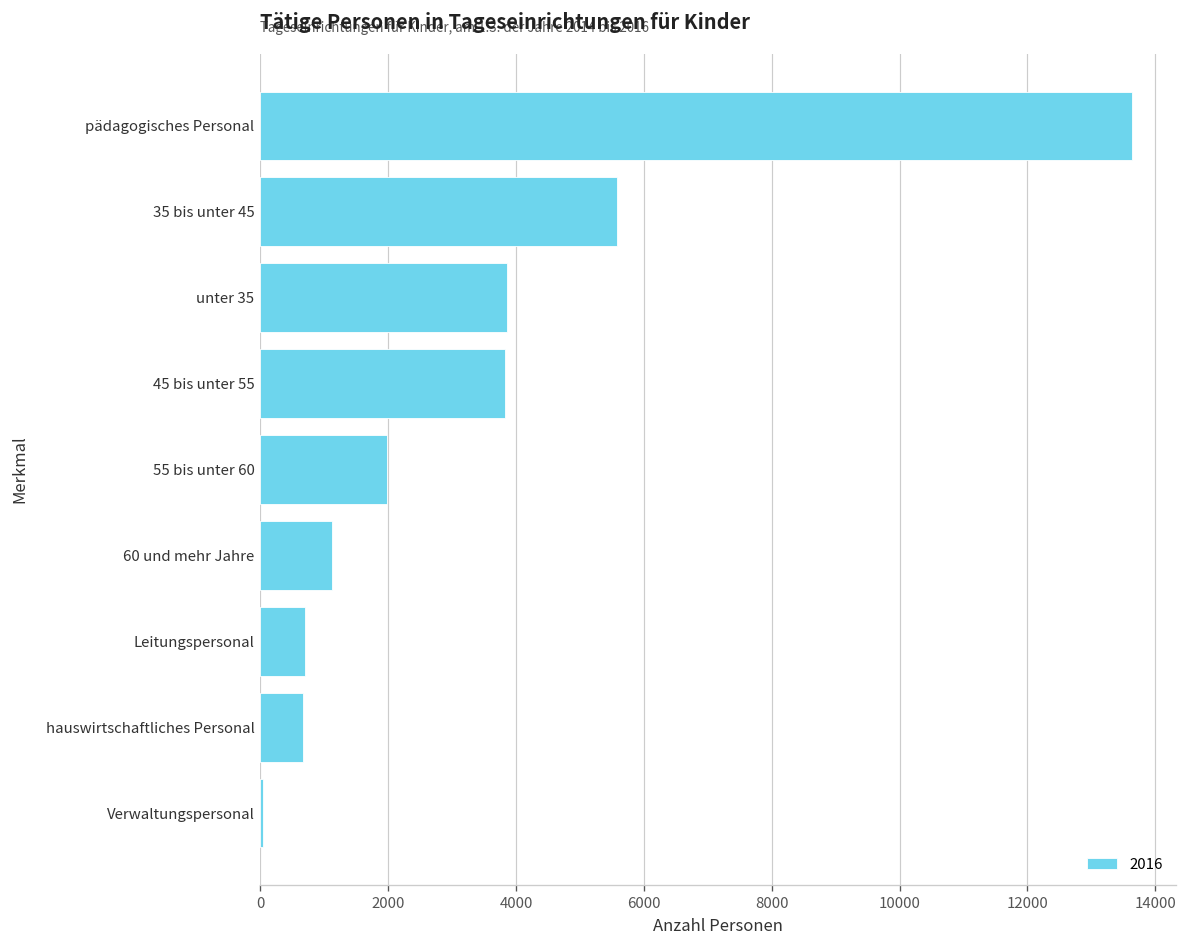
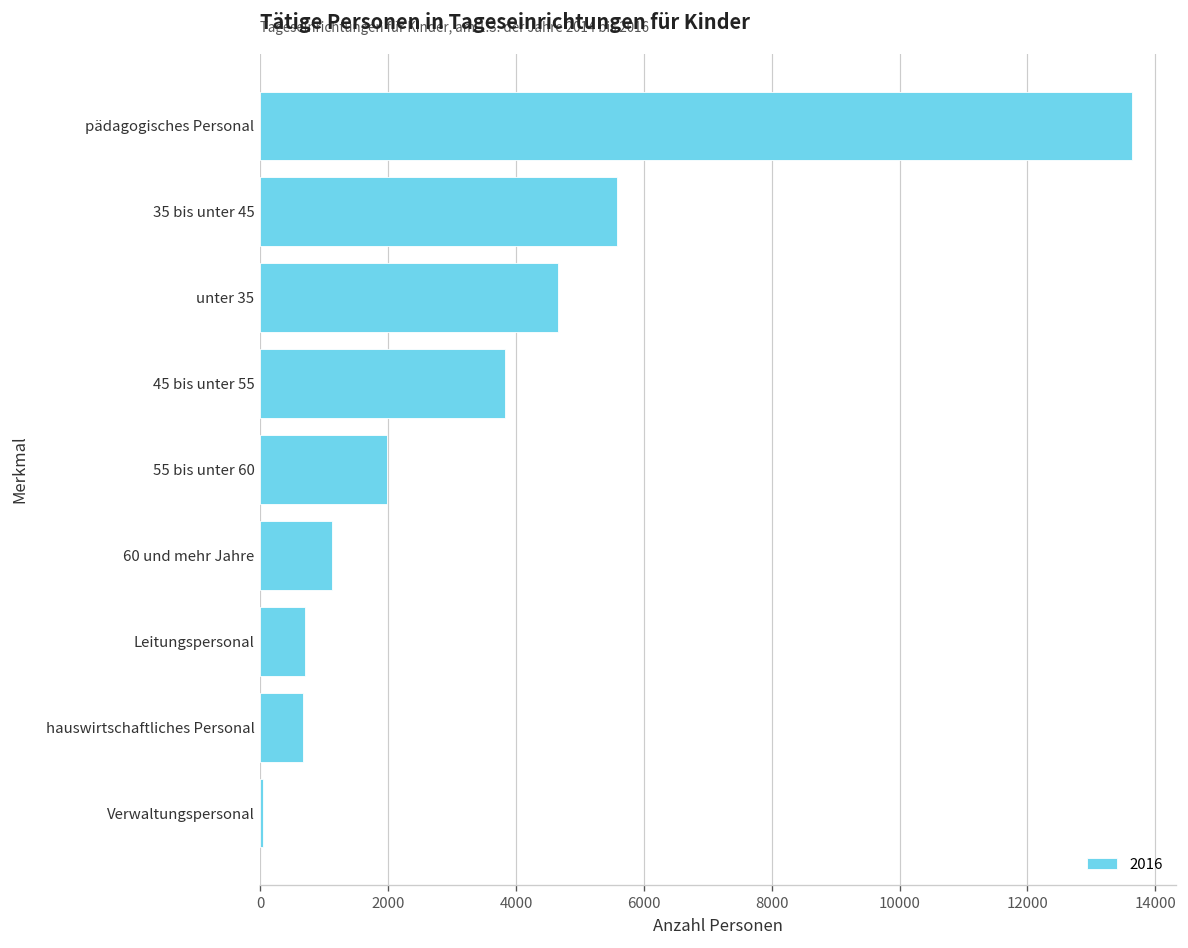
unter 35: 3900 -> 4700
